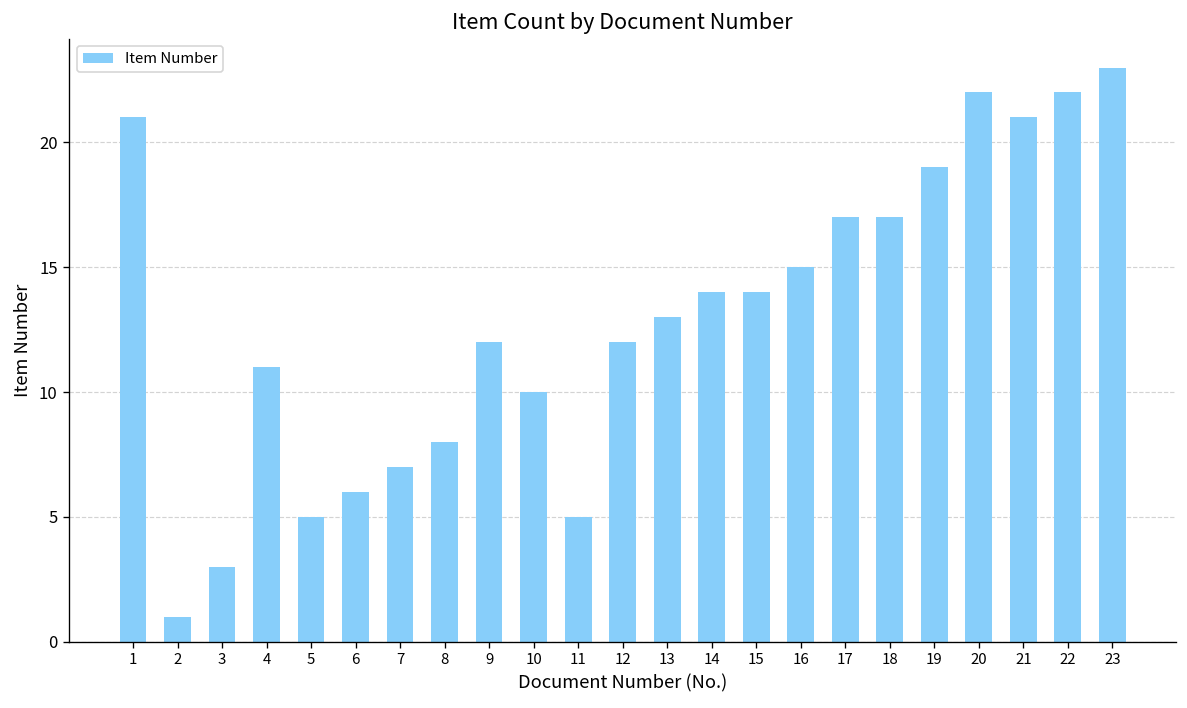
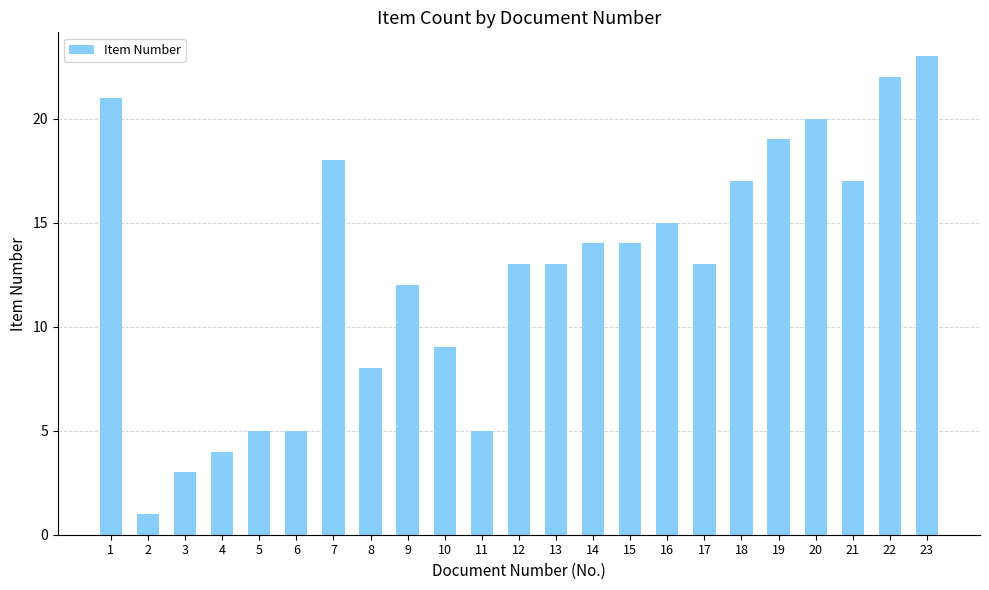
4: 11 -> 4
6: 6 -> 5
7: 7 -> 18
10: 10 -> 9
12: 12 -> 13
17: 17 -> 13
20: 22 -> 20
21: 21 -> 17
